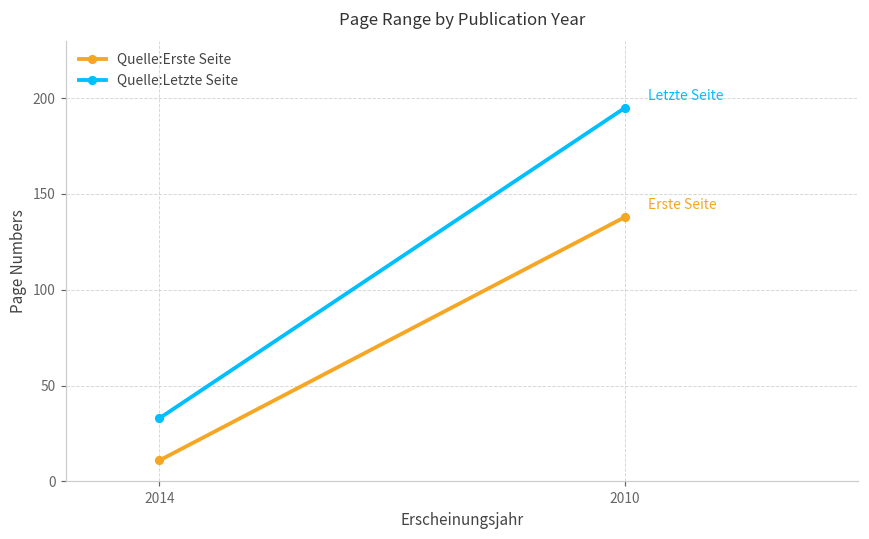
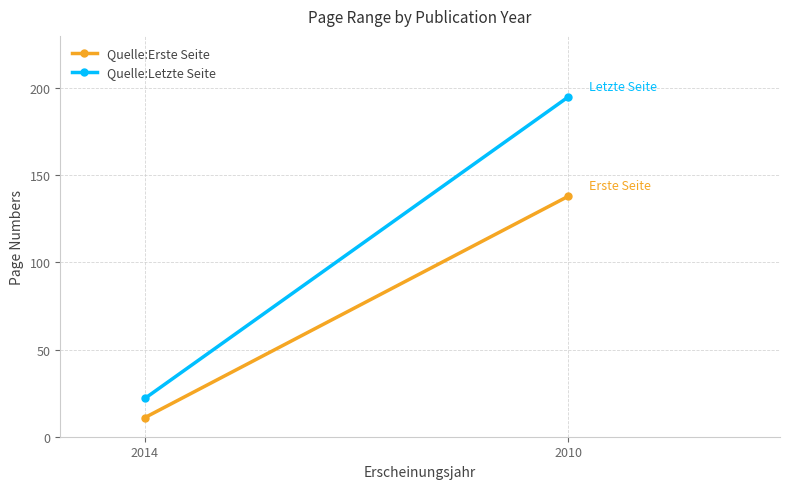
Quelle:Letzte Seite, 2014: 33 -> 22
